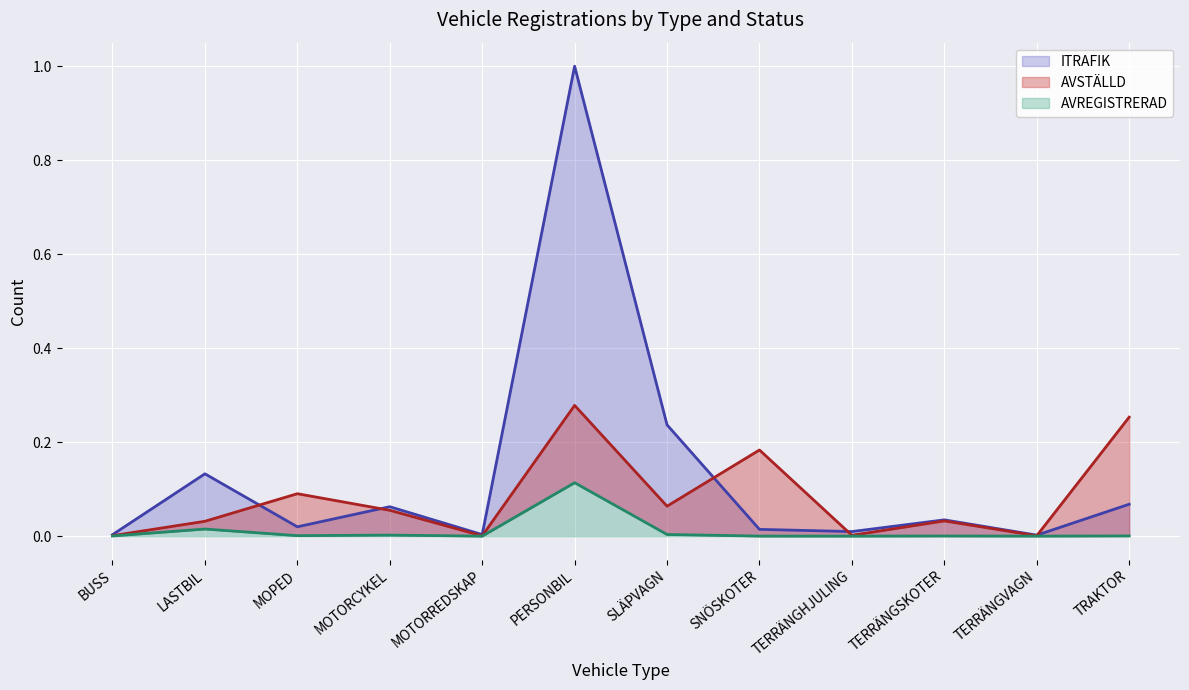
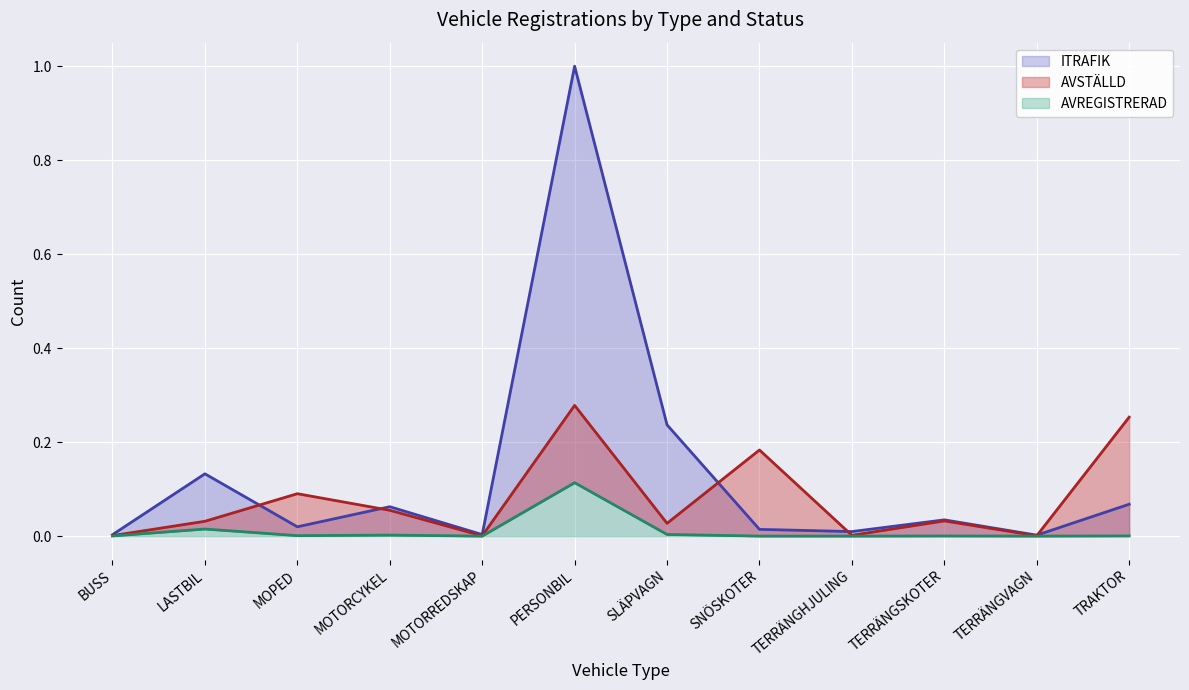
AVSTÄLLD, SLÄPVAGN: 0.06 -> 0.03
